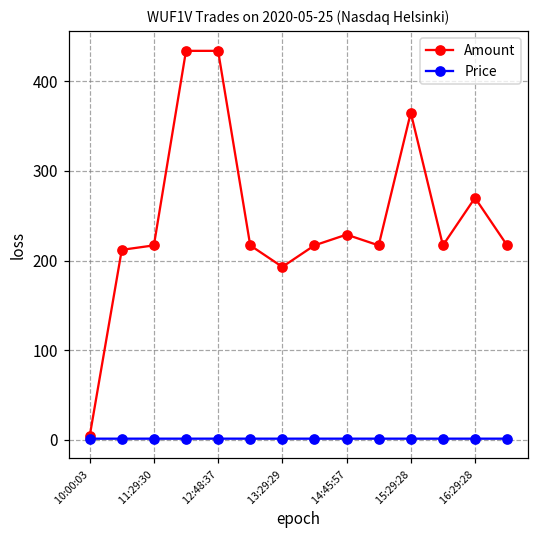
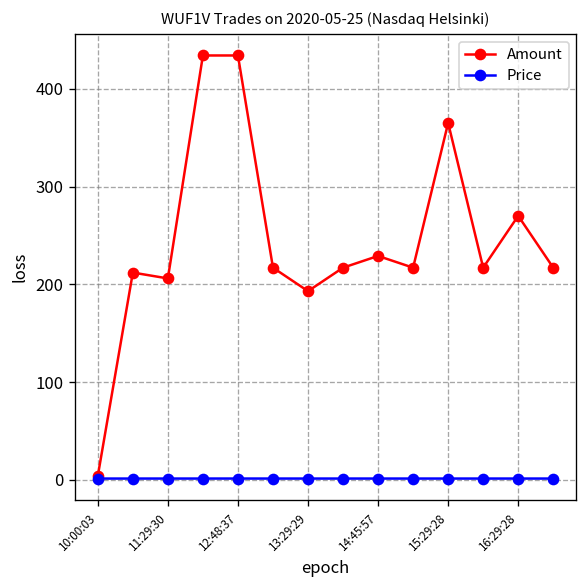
Amount, 11:29:30: 220 -> 210
